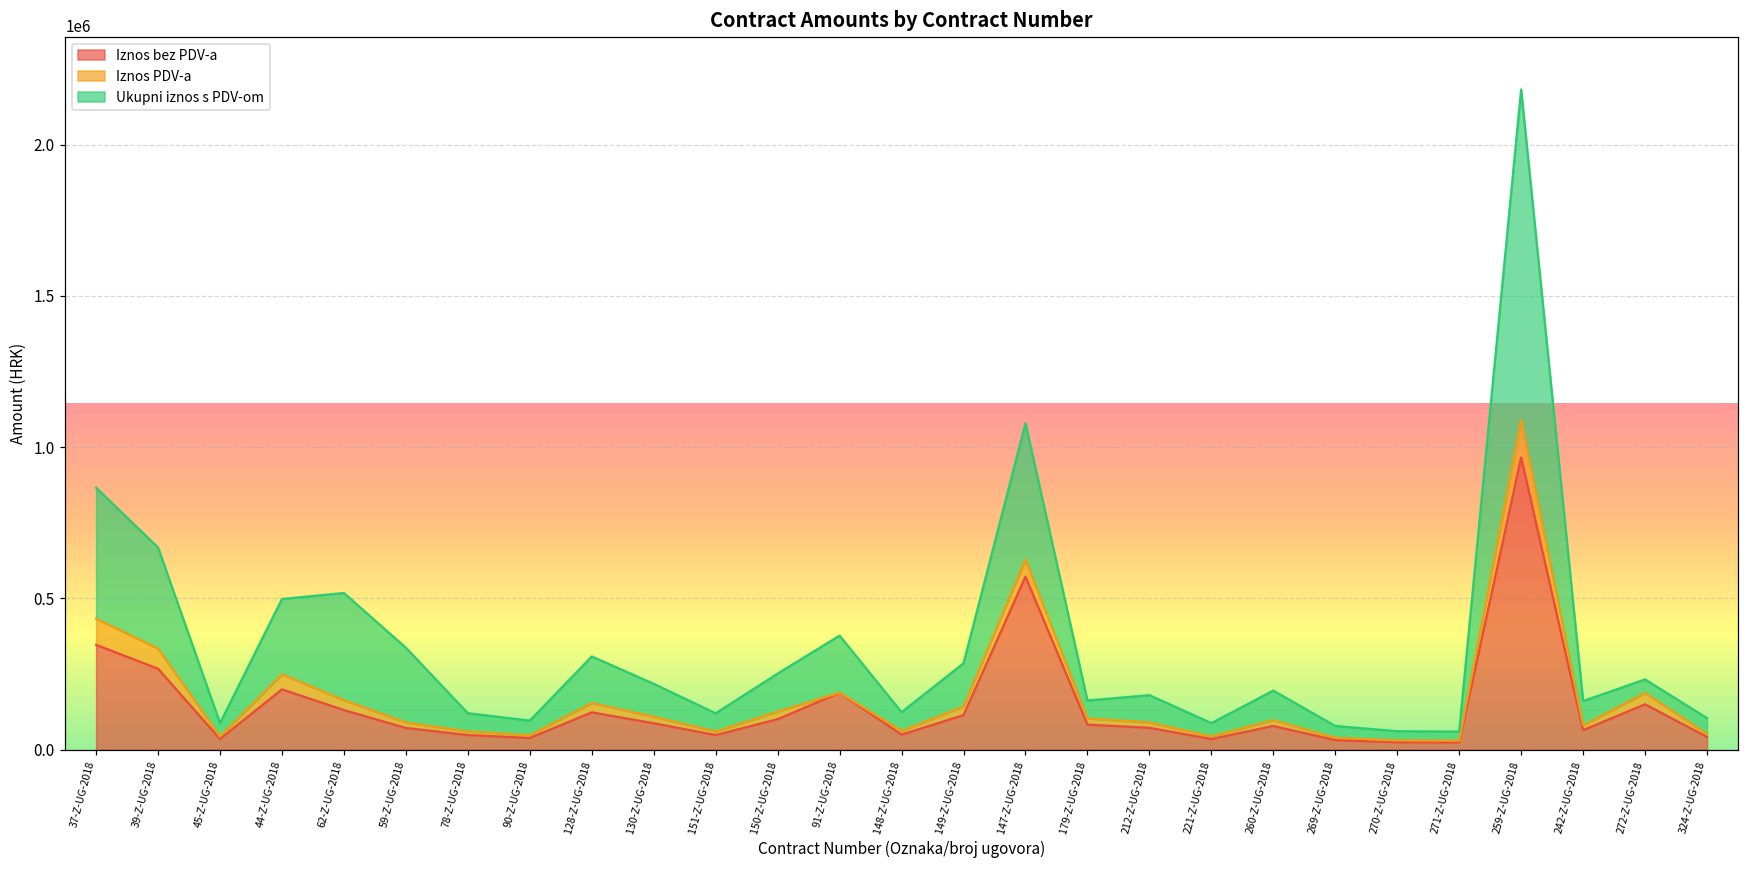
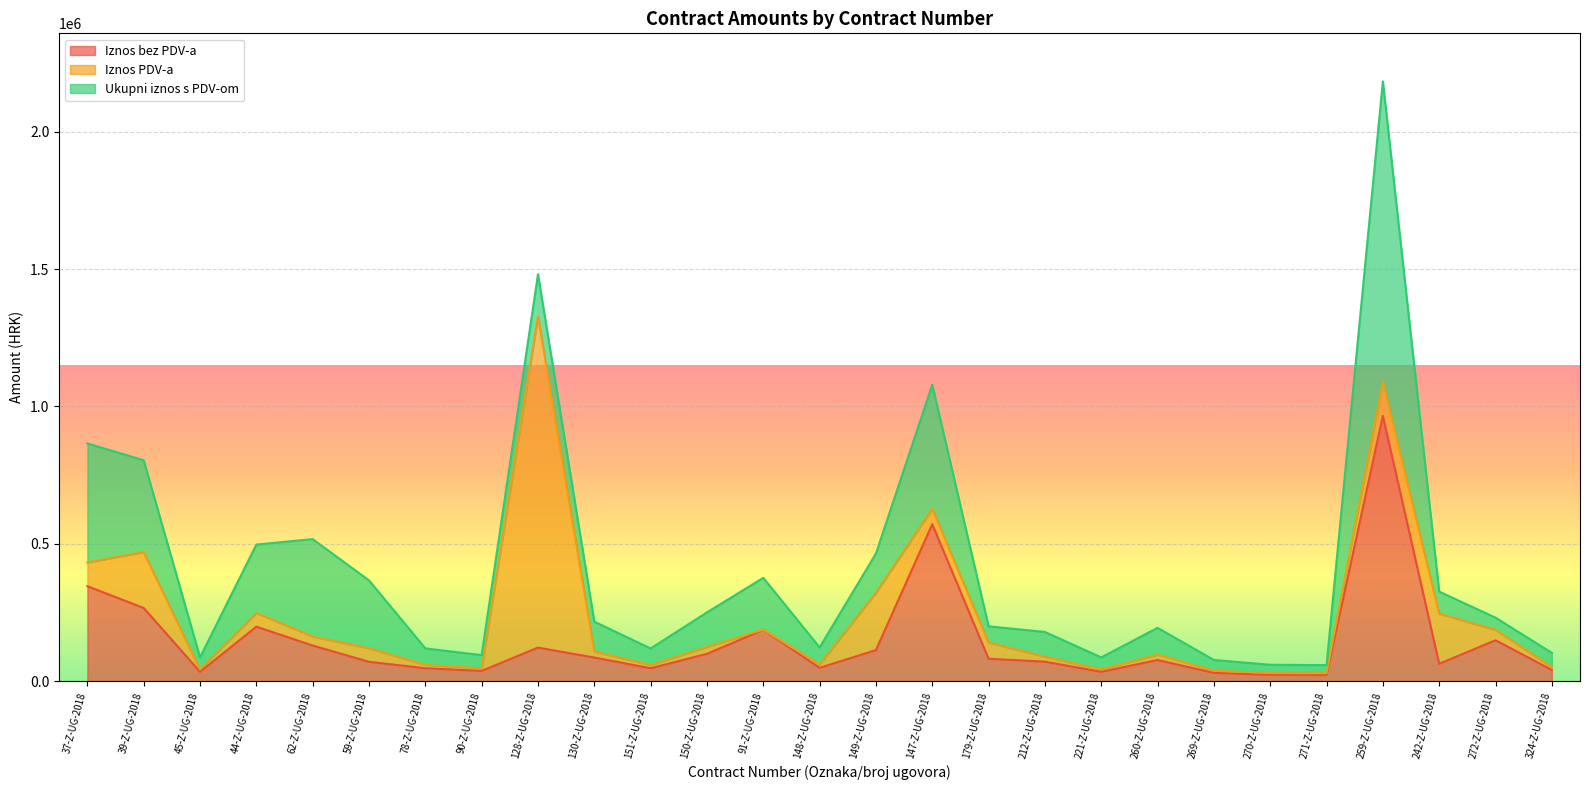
Iznos PDV-a, 39-Z-UG-2018: 70000 -> 200000
Iznos PDV-a, 59-Z-UG-2018: 20000 -> 50000
Iznos PDV-a, 128-Z-UG-2018: 30000 -> 1200000
Iznos PDV-a, 149-Z-UG-2018: 30000 -> 210000
Iznos PDV-a, 179-Z-UG-2018: 20000 -> 60000
Iznos PDV-a, 242-Z-UG-2018: 20000 -> 180000
